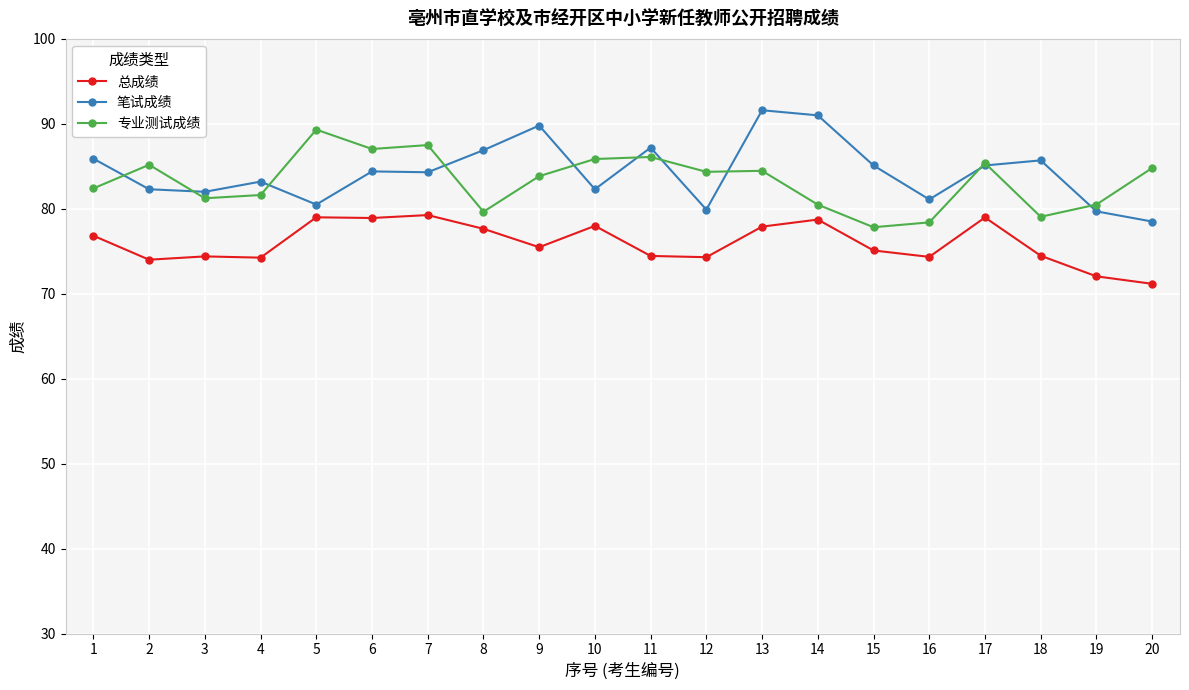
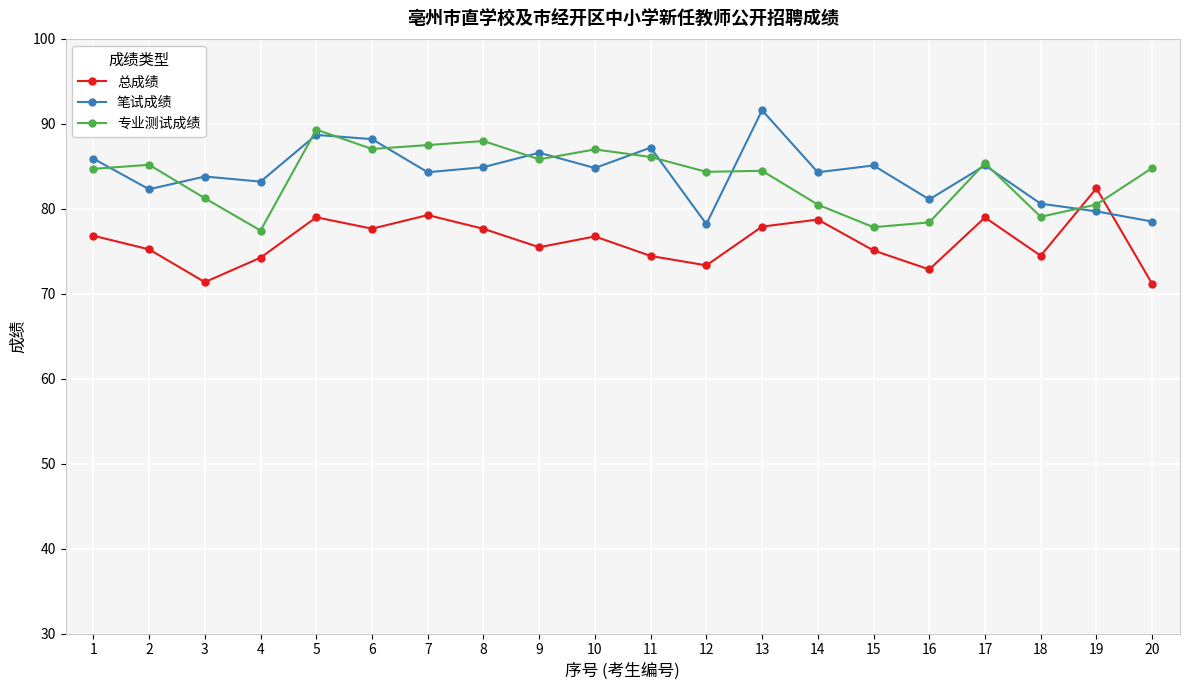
专业测试成绩, 1: 82 -> 85
总成绩, 2: 74 -> 75
总成绩, 3: 74 -> 71
笔试成绩, 3: 82 -> 84
专业测试成绩, 4: 82 -> 77
笔试成绩, 5: 81 -> 89
总成绩, 6: 79 -> 78
笔试成绩, 6: 84 -> 88
笔试成绩, 8: 87 -> 85
专业测试成绩, 8: 80 -> 88
笔试成绩, 9: 90 -> 87
专业测试成绩, 9: 84 -> 86
总成绩, 10: 78 -> 77
笔试成绩, 10: 82 -> 85
专业测试成绩, 10: 86 -> 87
总成绩, 12: 74 -> 73
笔试成绩, 12: 80 -> 78
笔试成绩, 14: 91 -> 84
总成绩, 16: 74 -> 73
笔试成绩, 18: 86 -> 81
总成绩, 19: 72 -> 82
